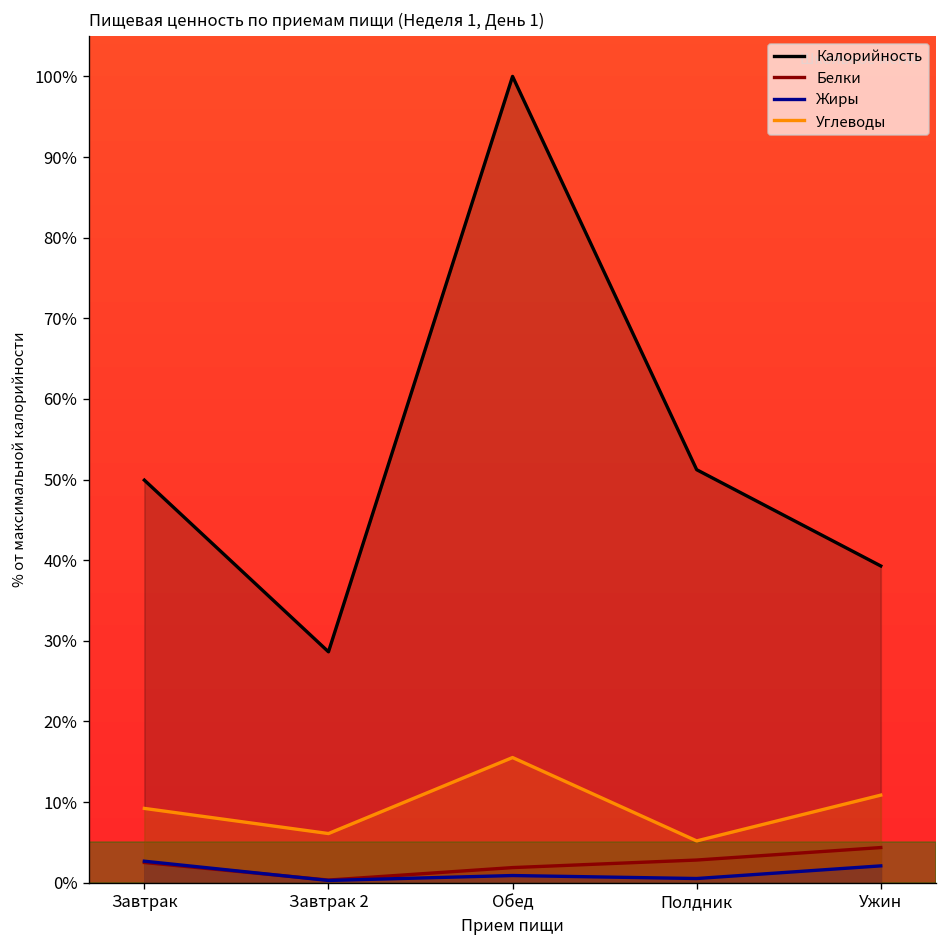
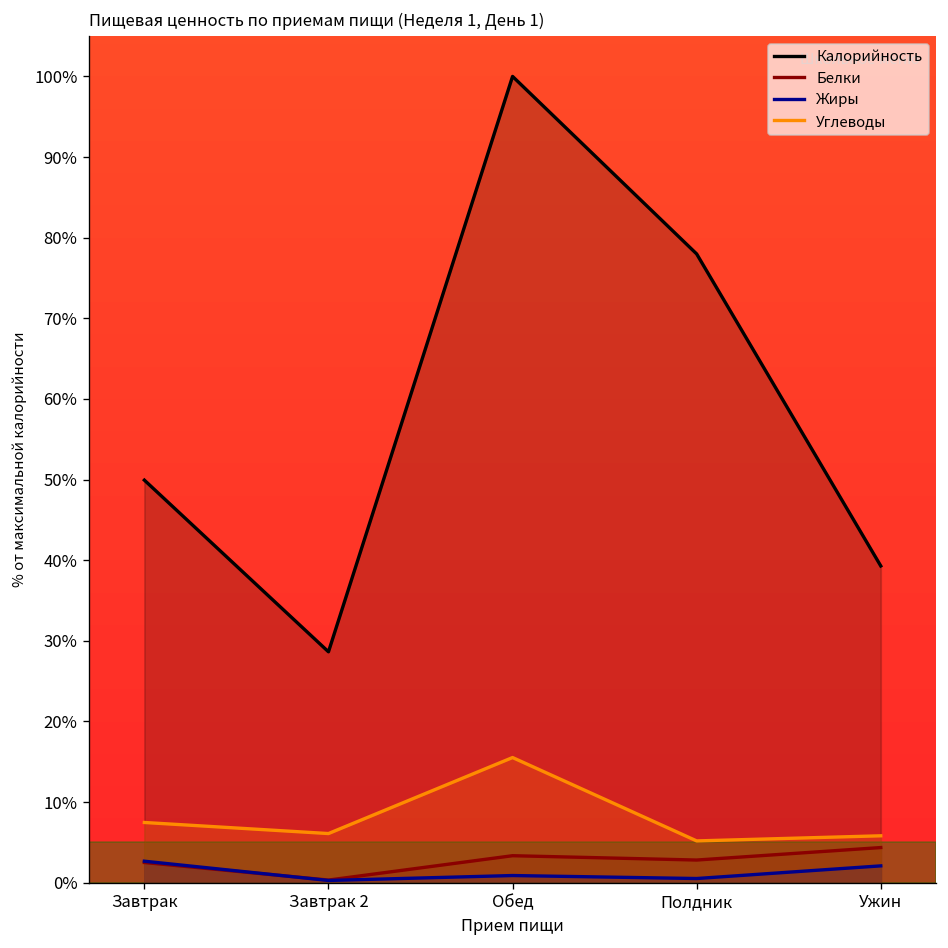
Углеводы, Завтрак: 9% -> 7%
Белки, Обед: 2% -> 3%
Калорийность, Полдник: 51% -> 78%
Углеводы, Ужин: 11% -> 6%
